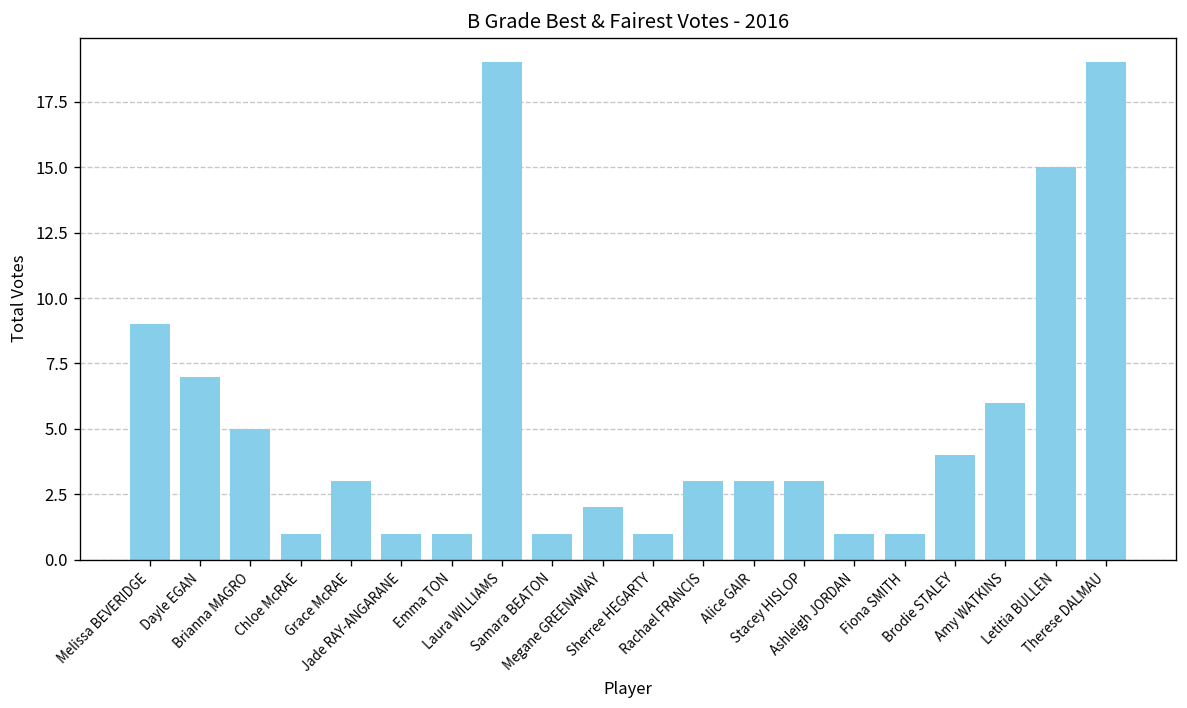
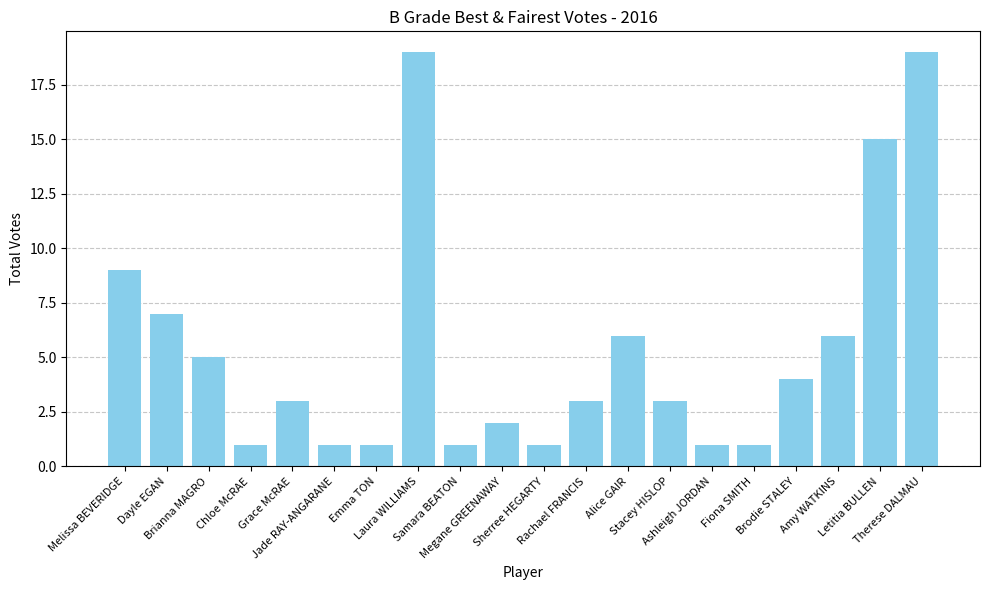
Alice GAIR: 3 -> 6
